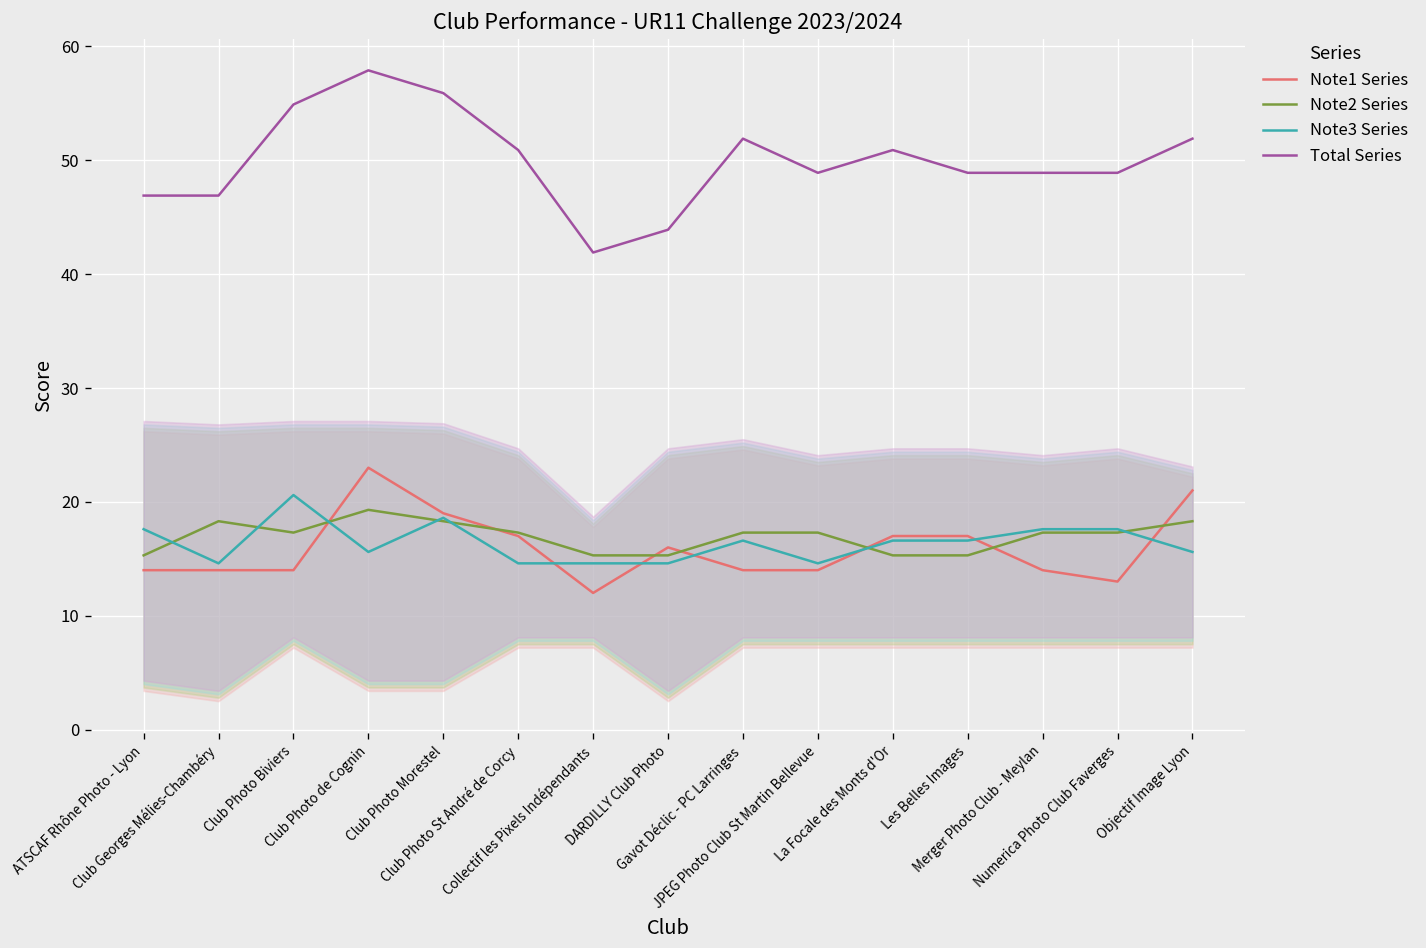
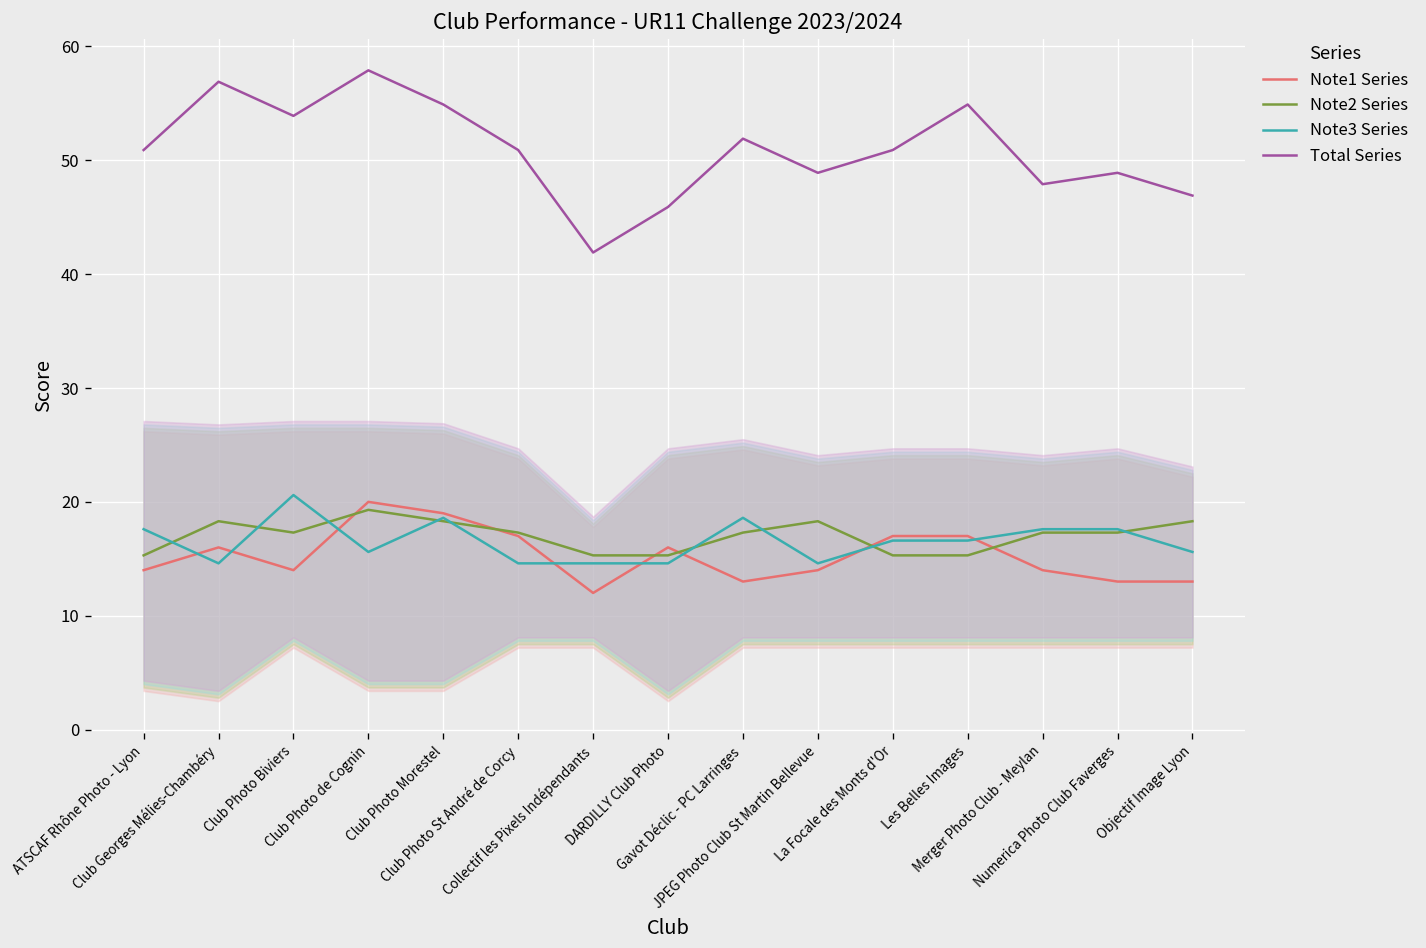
Total Series, ATSCAF Rhône Photo - Lyon: 47 -> 51
Note1 Series, Club Georges Mélies-Chambéry: 14 -> 16
Total Series, Club Georges Mélies-Chambéry: 47 -> 57
Total Series, Club Photo Biviers: 55 -> 54
Note1 Series, Club Photo de Cognin: 23 -> 20
Total Series, Club Photo Morestel: 56 -> 55
Total Series, DARDILLY Club Photo: 44 -> 46
Note1 Series, Gavot Déclic - PC Larringes: 14 -> 13
Note3 Series, Gavot Déclic - PC Larringes: 17 -> 19
Note2 Series, JPEG Photo Club St Martin Bellevue: 17 -> 18
Total Series, Les Belles Images: 49 -> 55
Total Series, Merger Photo Club - Meylan: 49 -> 48
Note1 Series, Objectif Image Lyon: 21 -> 13
Total Series, Objectif Image Lyon: 52 -> 47
